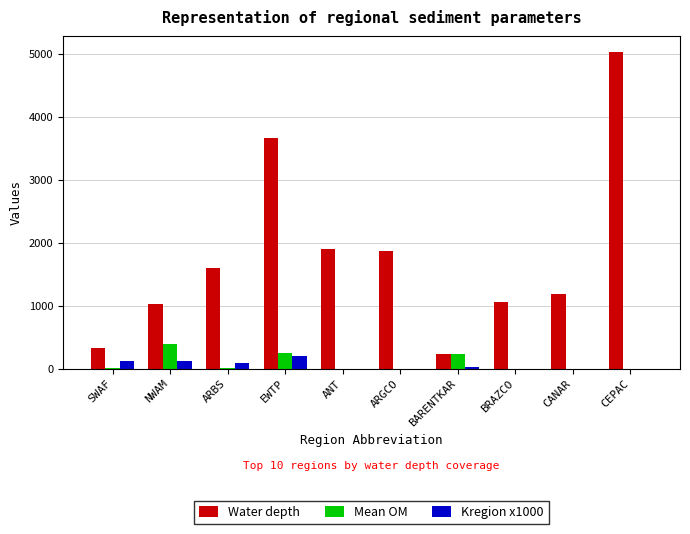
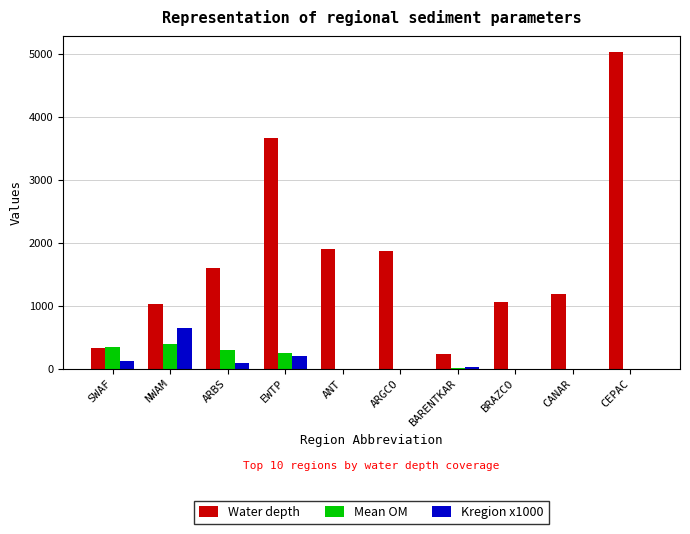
Mean OM, SWAF: 0 -> 300
Kregion x1000, NWAM: 100 -> 600
Mean OM, ARBS: 0 -> 300
Mean OM, BARENTKAR: 200 -> 0
